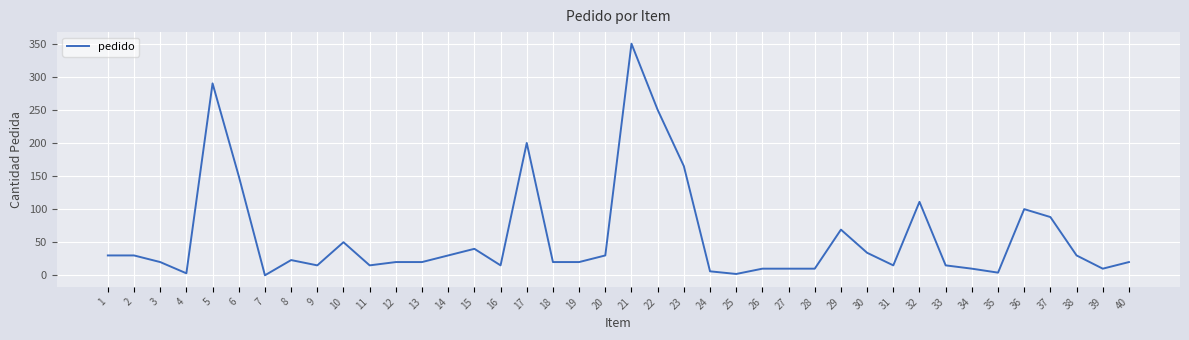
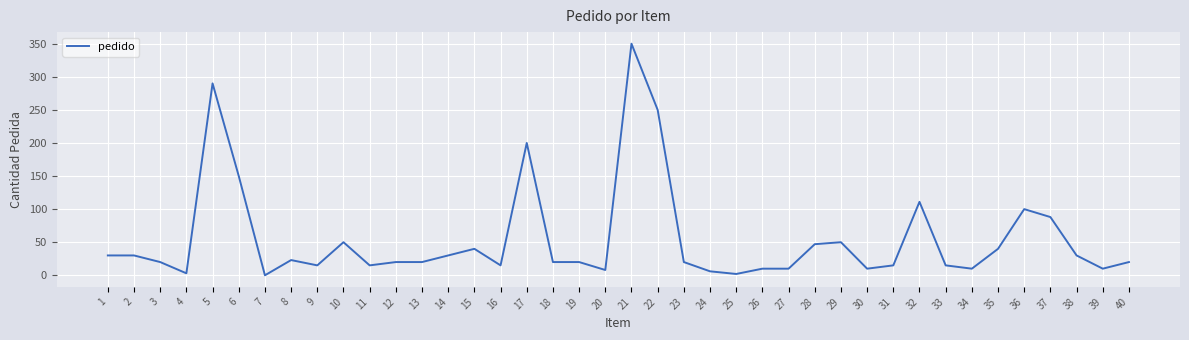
20: 30 -> 10
23: 170 -> 20
28: 10 -> 50
29: 70 -> 50
30: 30 -> 10
35: 0 -> 40
